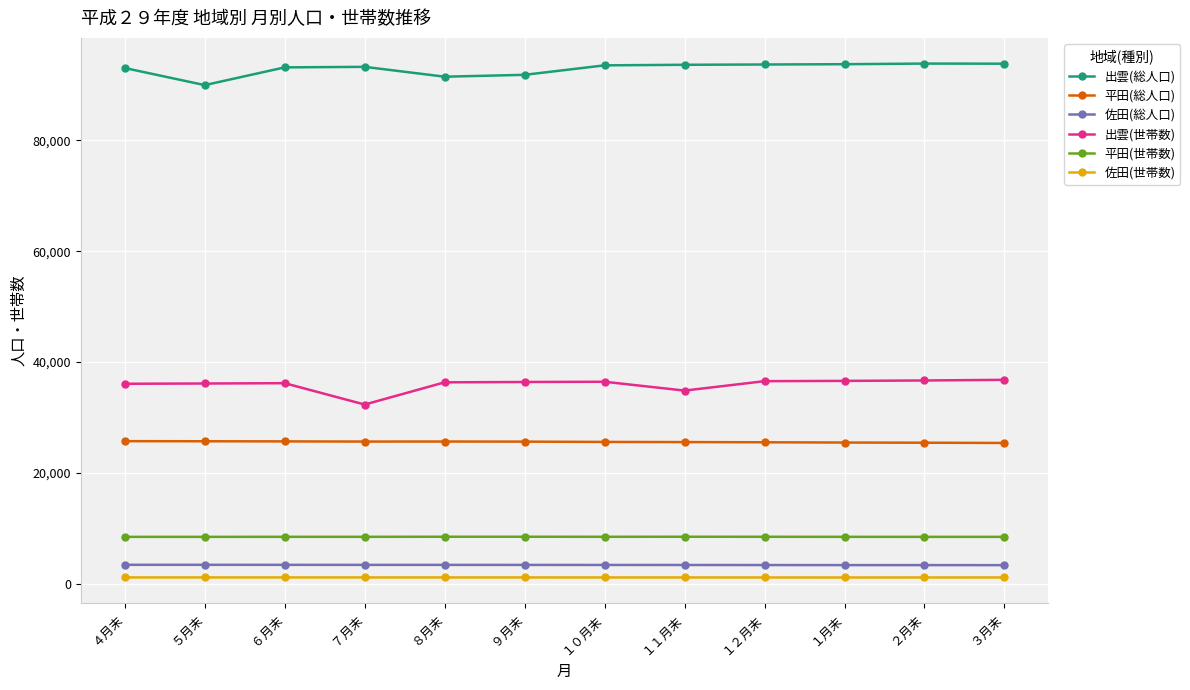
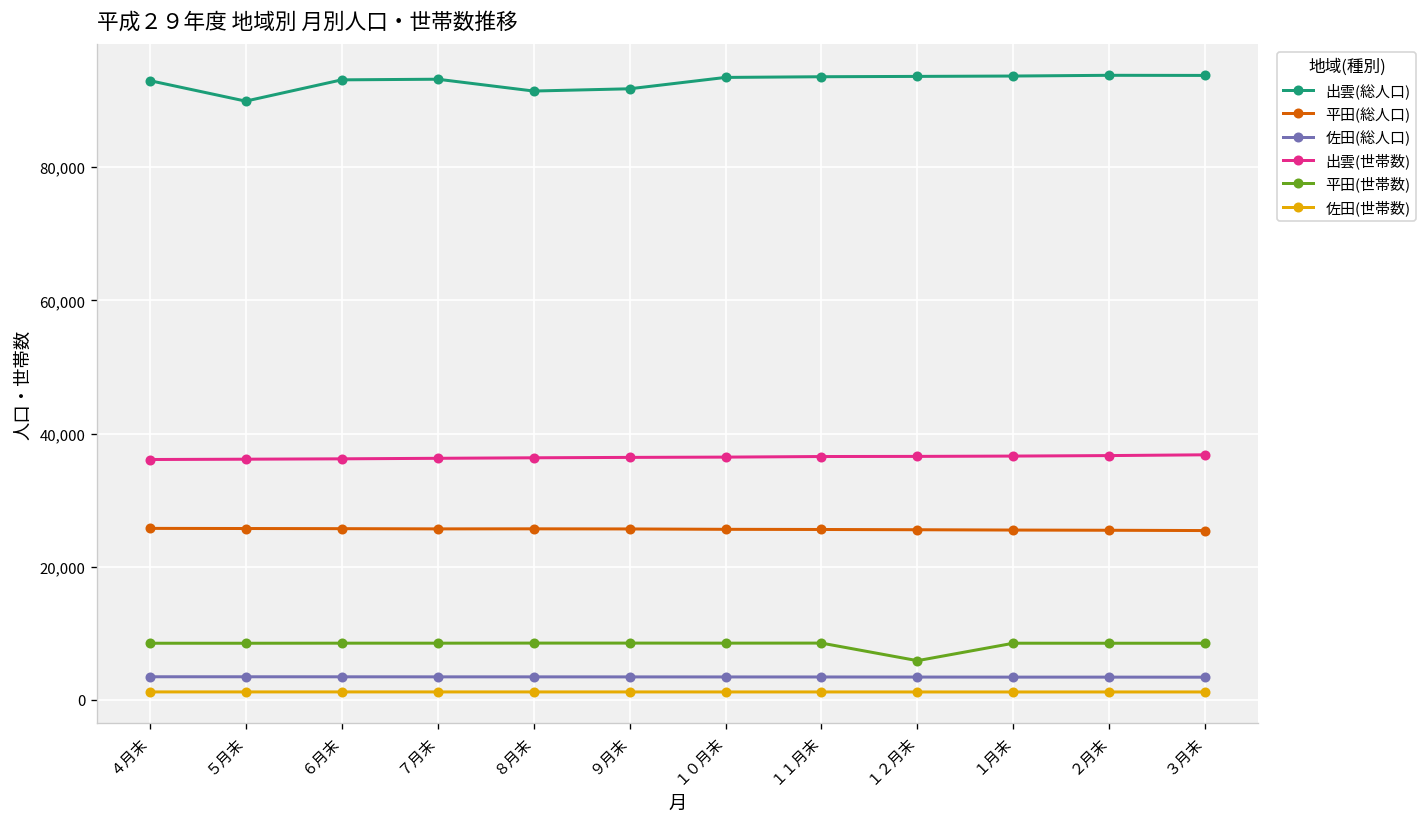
出雲(世帯数), ７月末: 32,000 -> 36,000
出雲(世帯数), １１月末: 35,000 -> 37,000
平田(世帯数), １２月末: 9,000 -> 6,000
